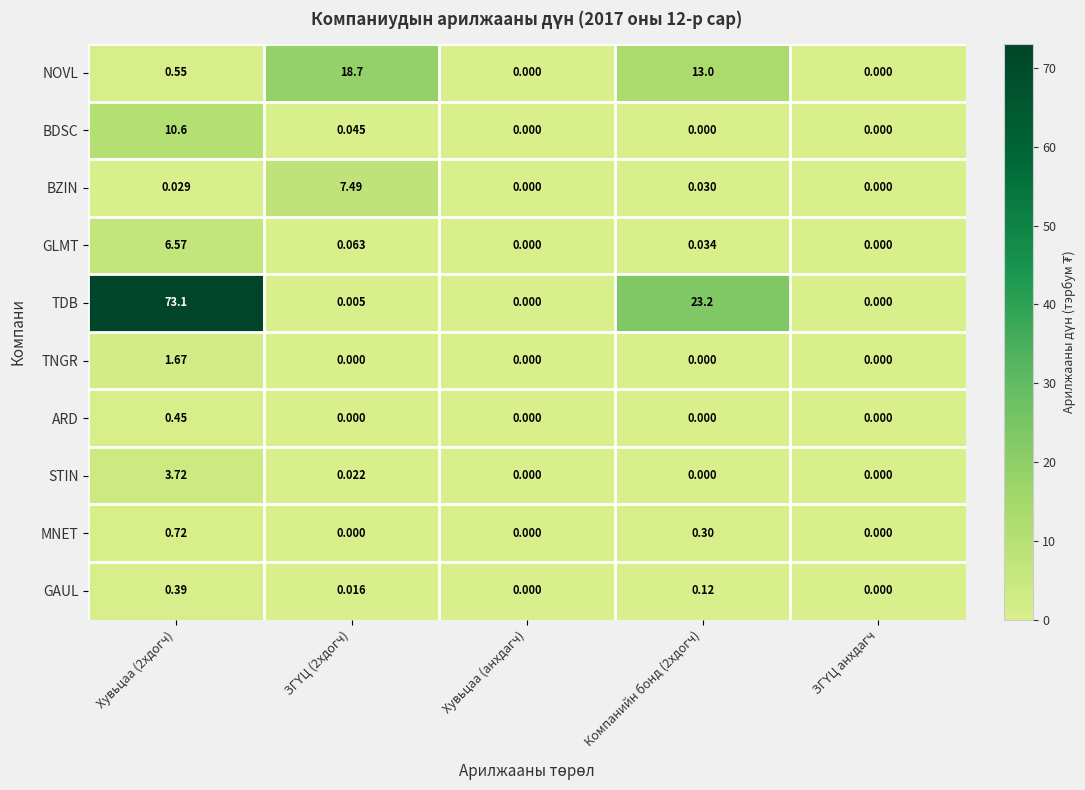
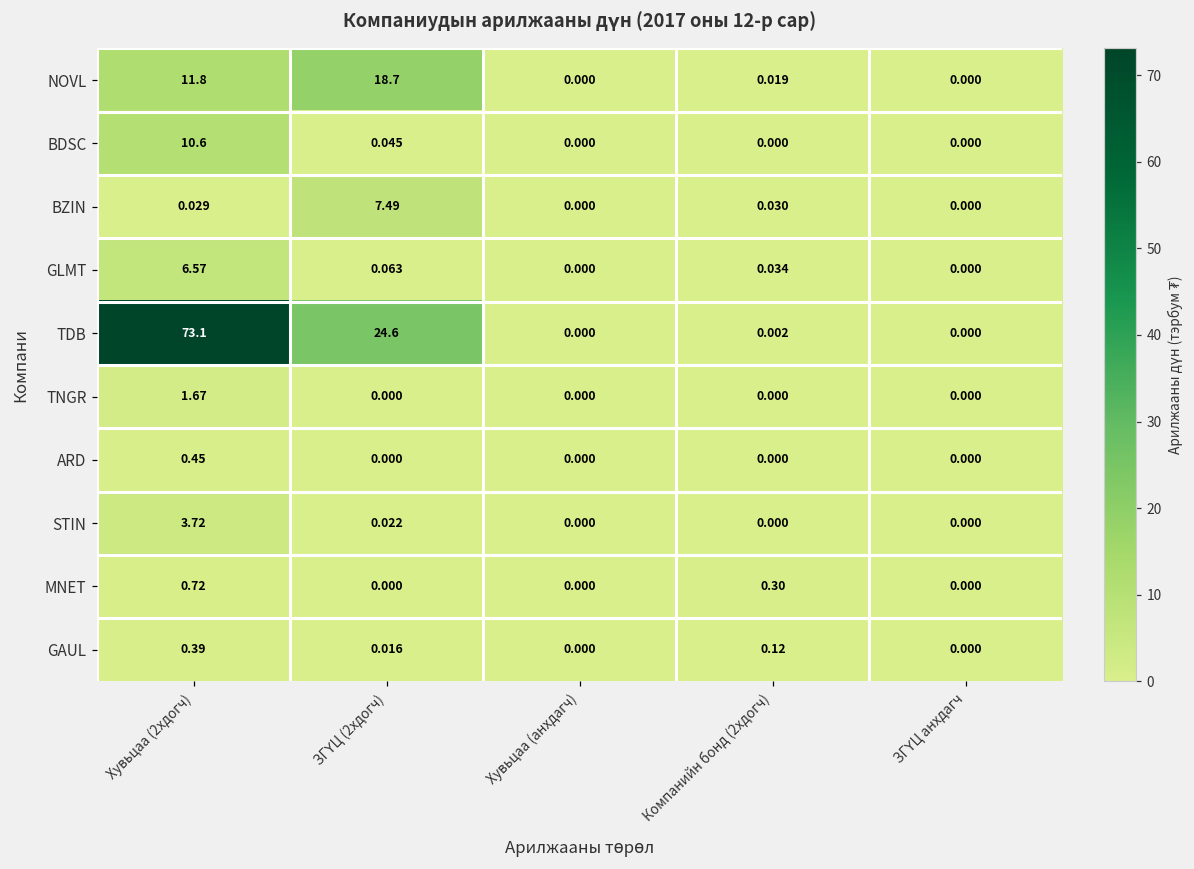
NOVL, Хувьцаа (2хдогч): 0.55 -> 11.8
NOVL, Компанийн бонд (2хдогч): 13.0 -> 0.019
TDB, ЗГҮЦ (2хдогч): 0.005 -> 24.6
TDB, Компанийн бонд (2хдогч): 23.2 -> 0.002
